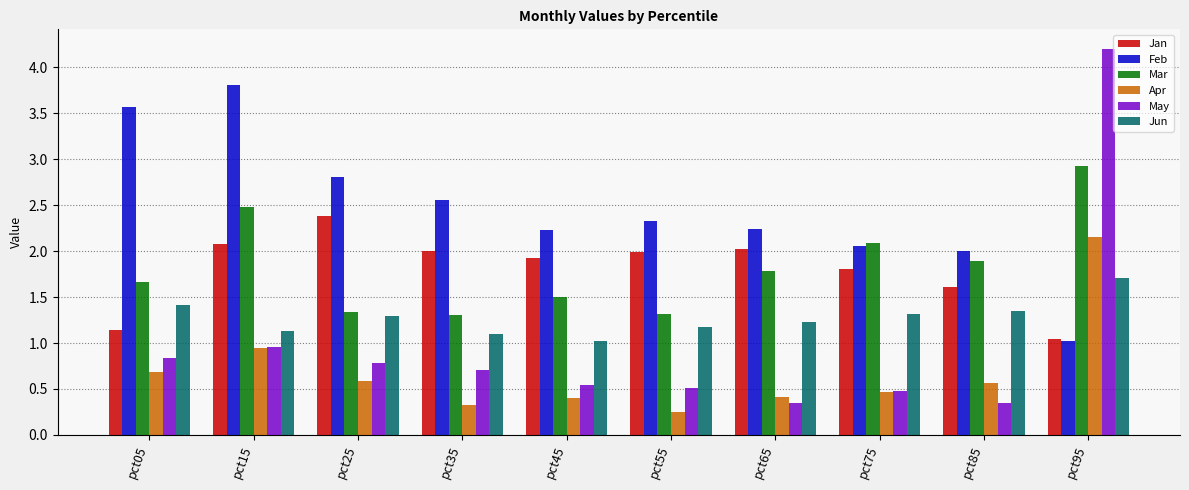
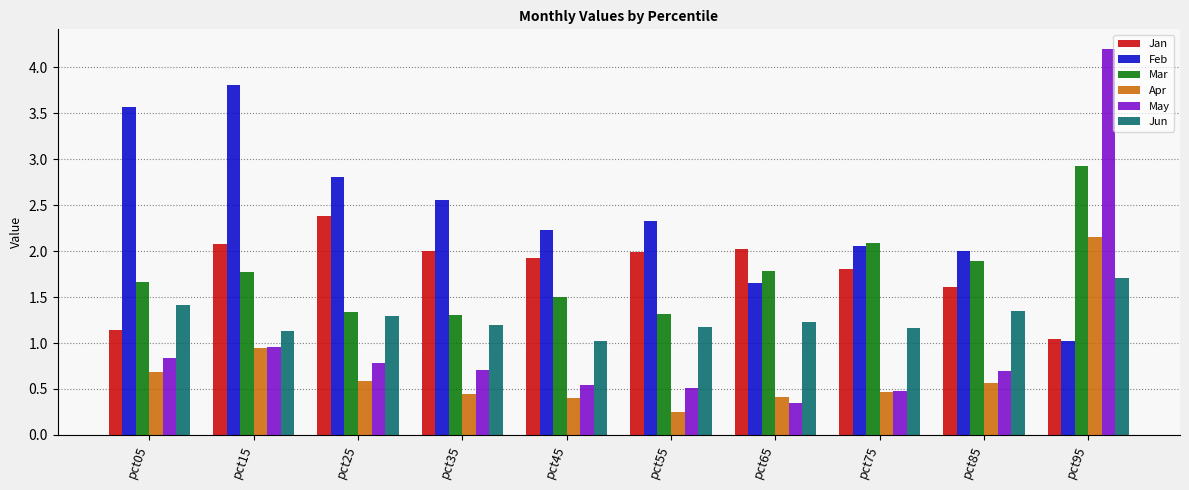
Mar, pct15: 2.5 -> 1.8
Apr, pct35: 0.3 -> 0.5
Jun, pct35: 1.1 -> 1.2
Feb, pct65: 2.2 -> 1.6
Jun, pct75: 1.3 -> 1.2
May, pct85: 0.4 -> 0.7
